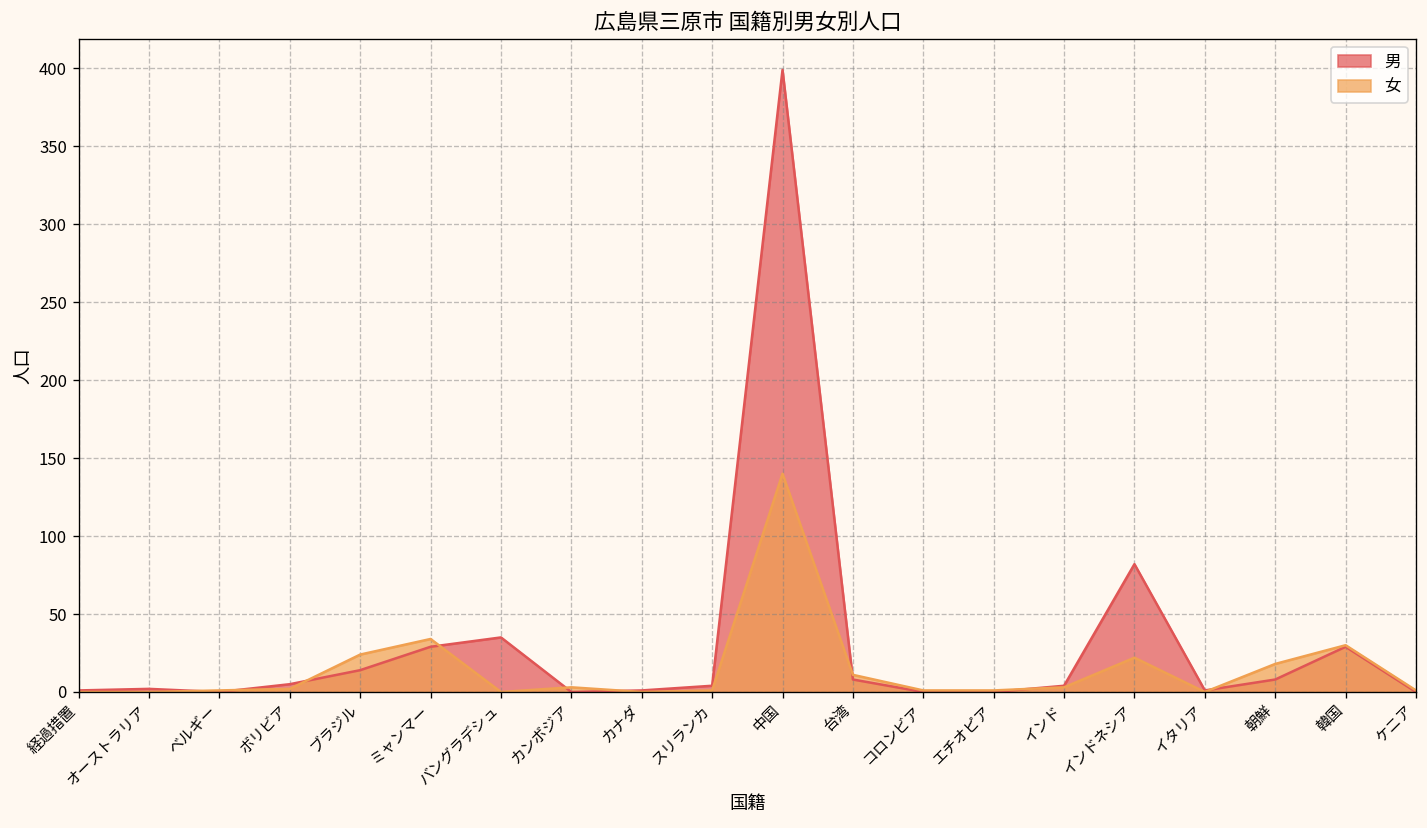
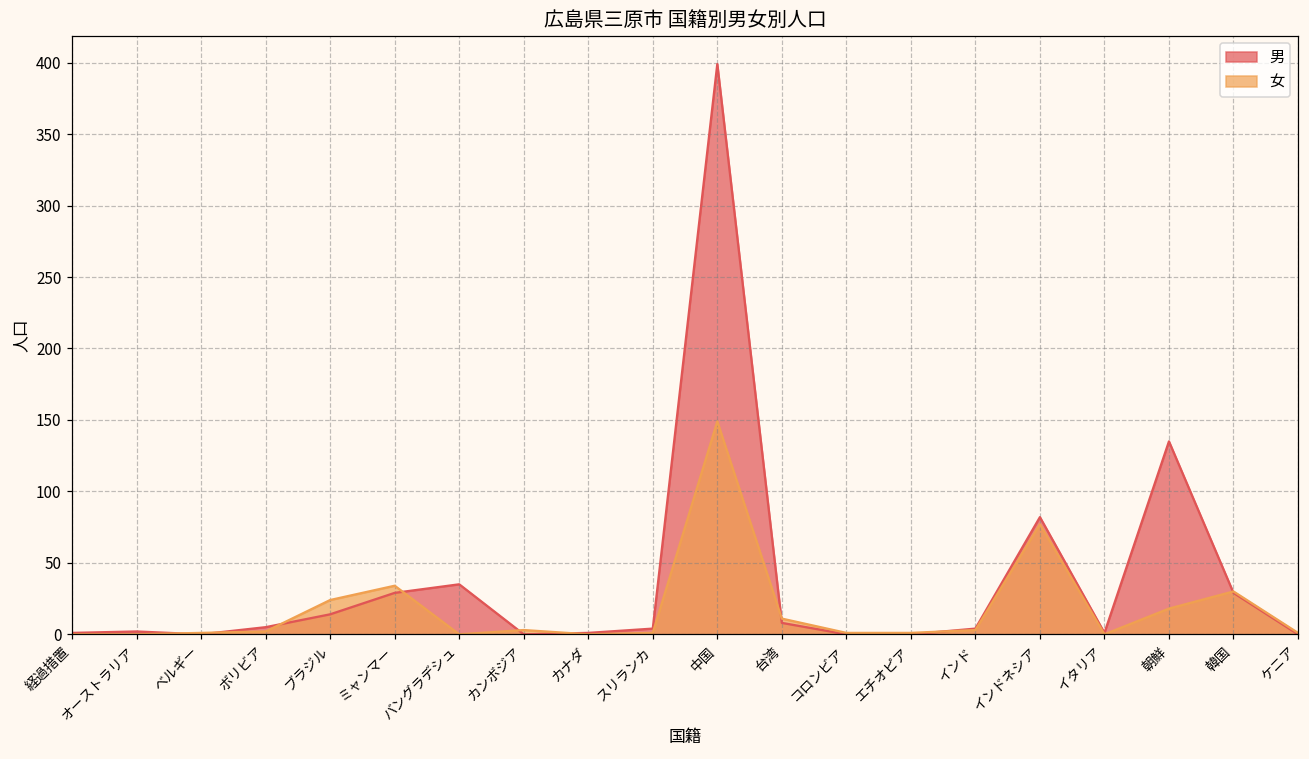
女, 中国: 140 -> 149
女, インドネシア: 22 -> 77
男, 朝鮮: 8 -> 135
